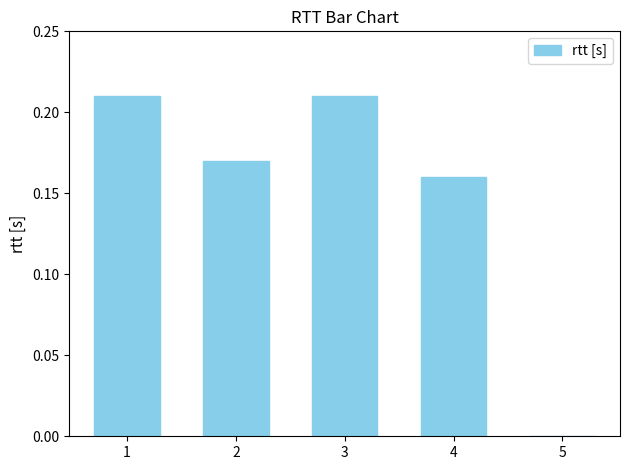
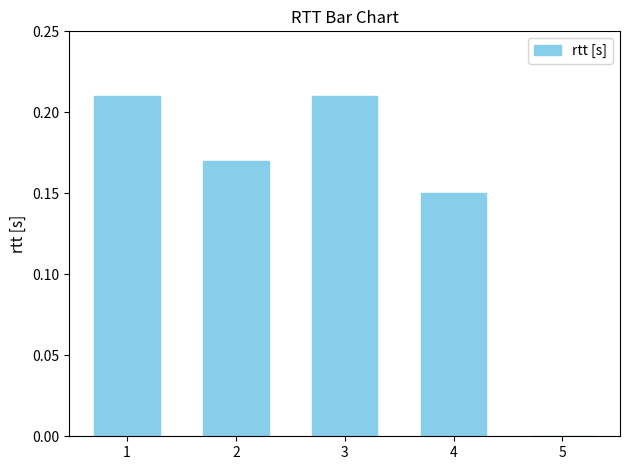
4: 0.16 -> 0.15
